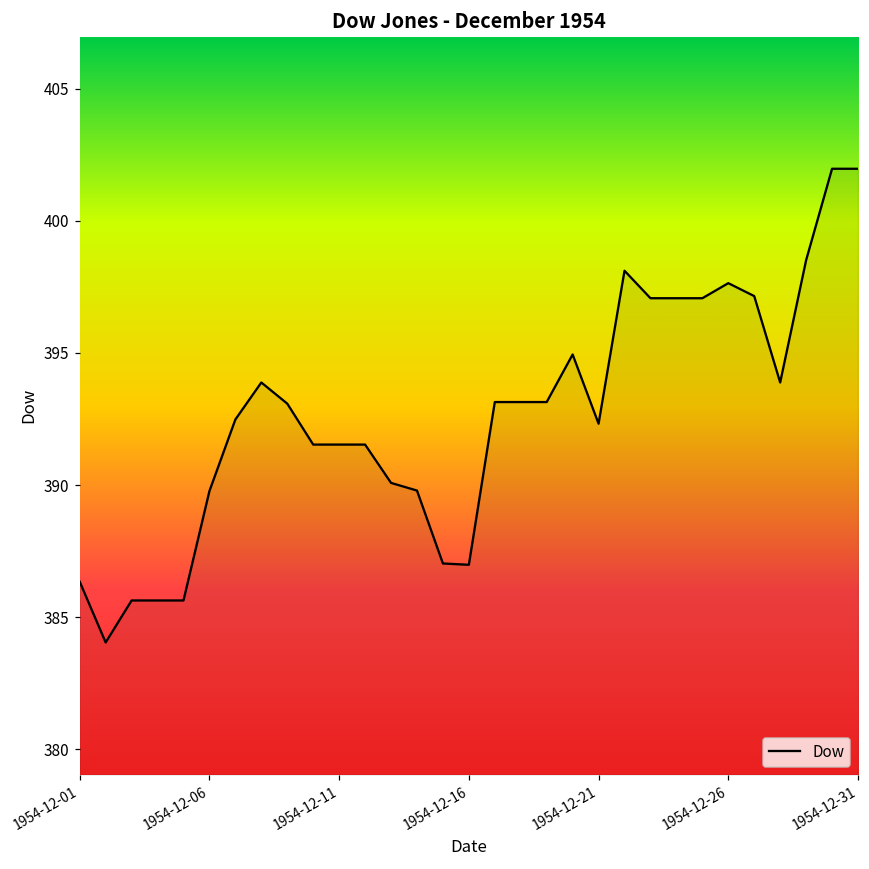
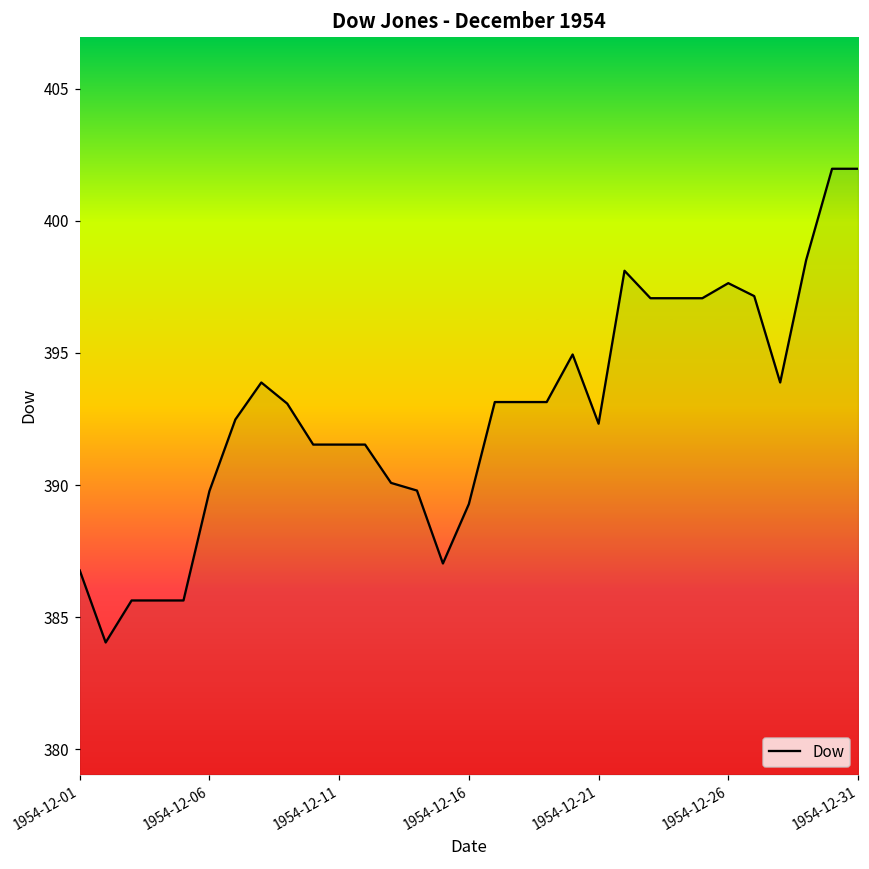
1954-12-01: 386.3 -> 386.8
1954-12-16: 387.0 -> 389.3
